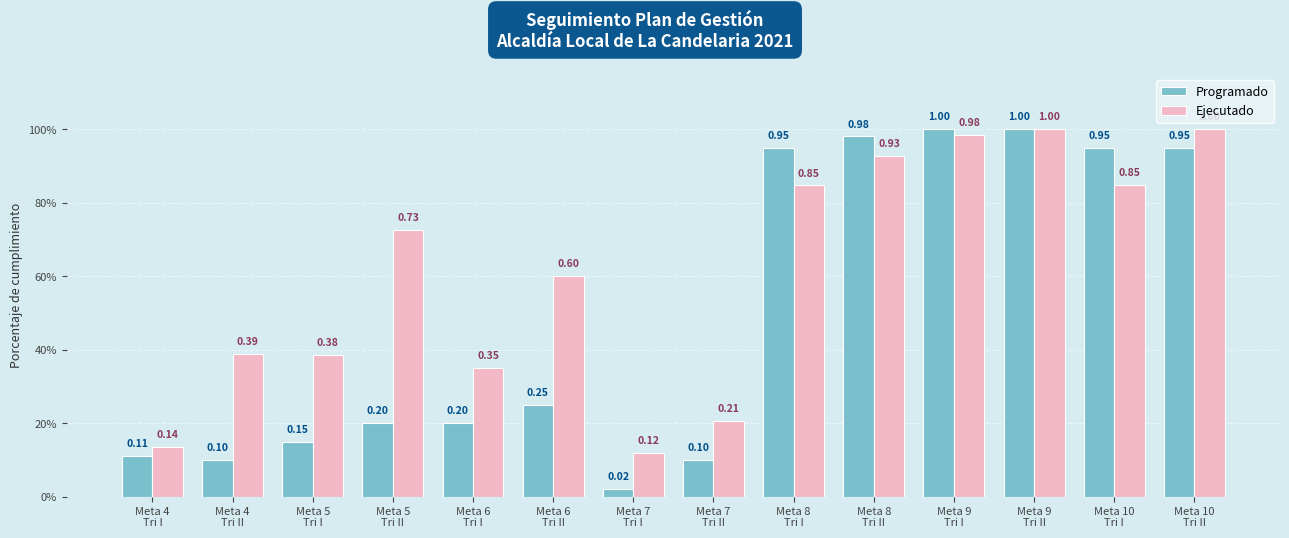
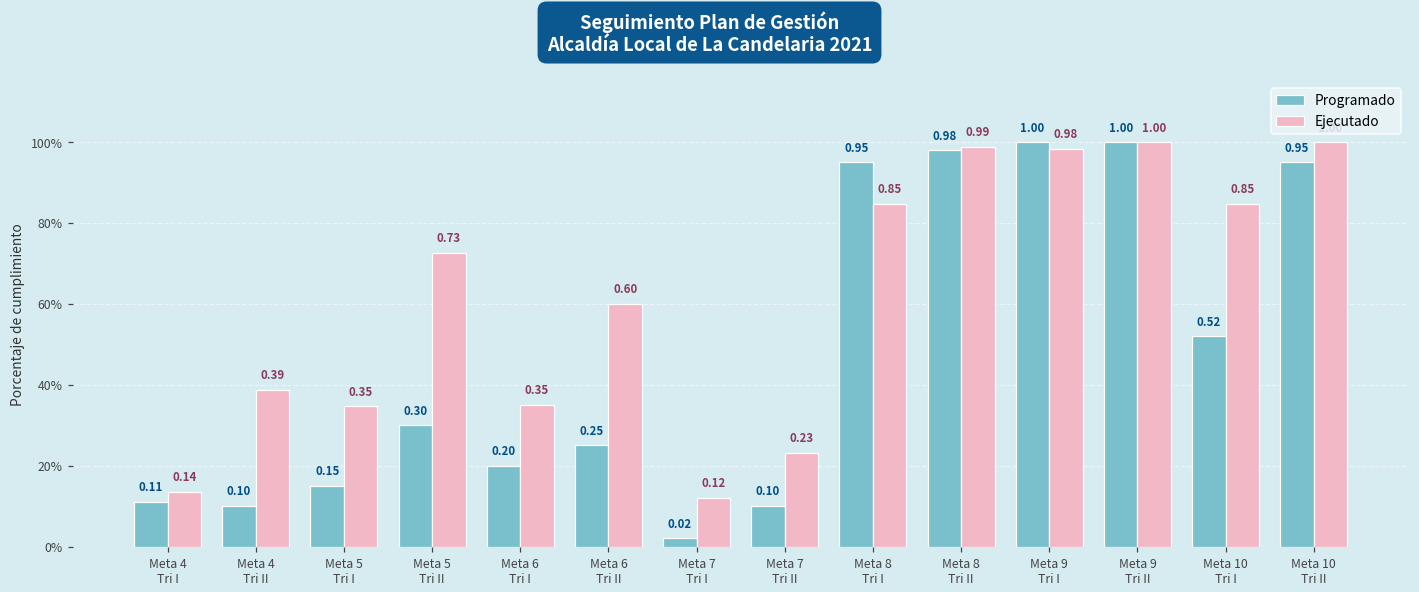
Ejecutado, Meta 5 Tri I: 0.38 -> 0.35
Programado, Meta 5 Tri II: 0.20 -> 0.30
Ejecutado, Meta 7 Tri II: 0.21 -> 0.23
Ejecutado, Meta 8 Tri II: 0.93 -> 0.99
Programado, Meta 10 Tri I: 0.95 -> 0.52
